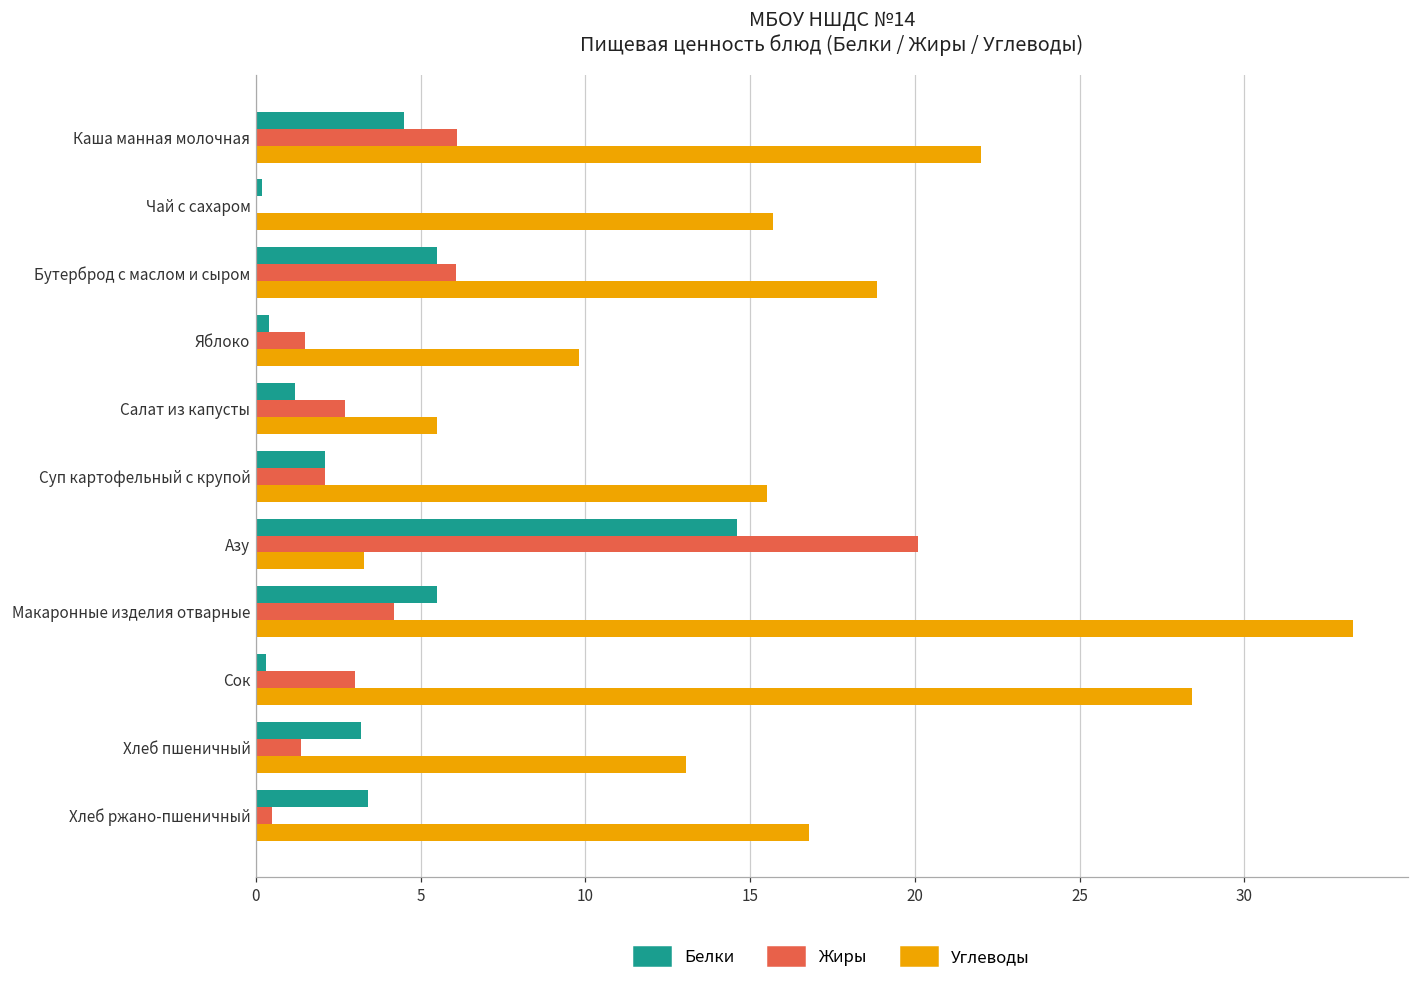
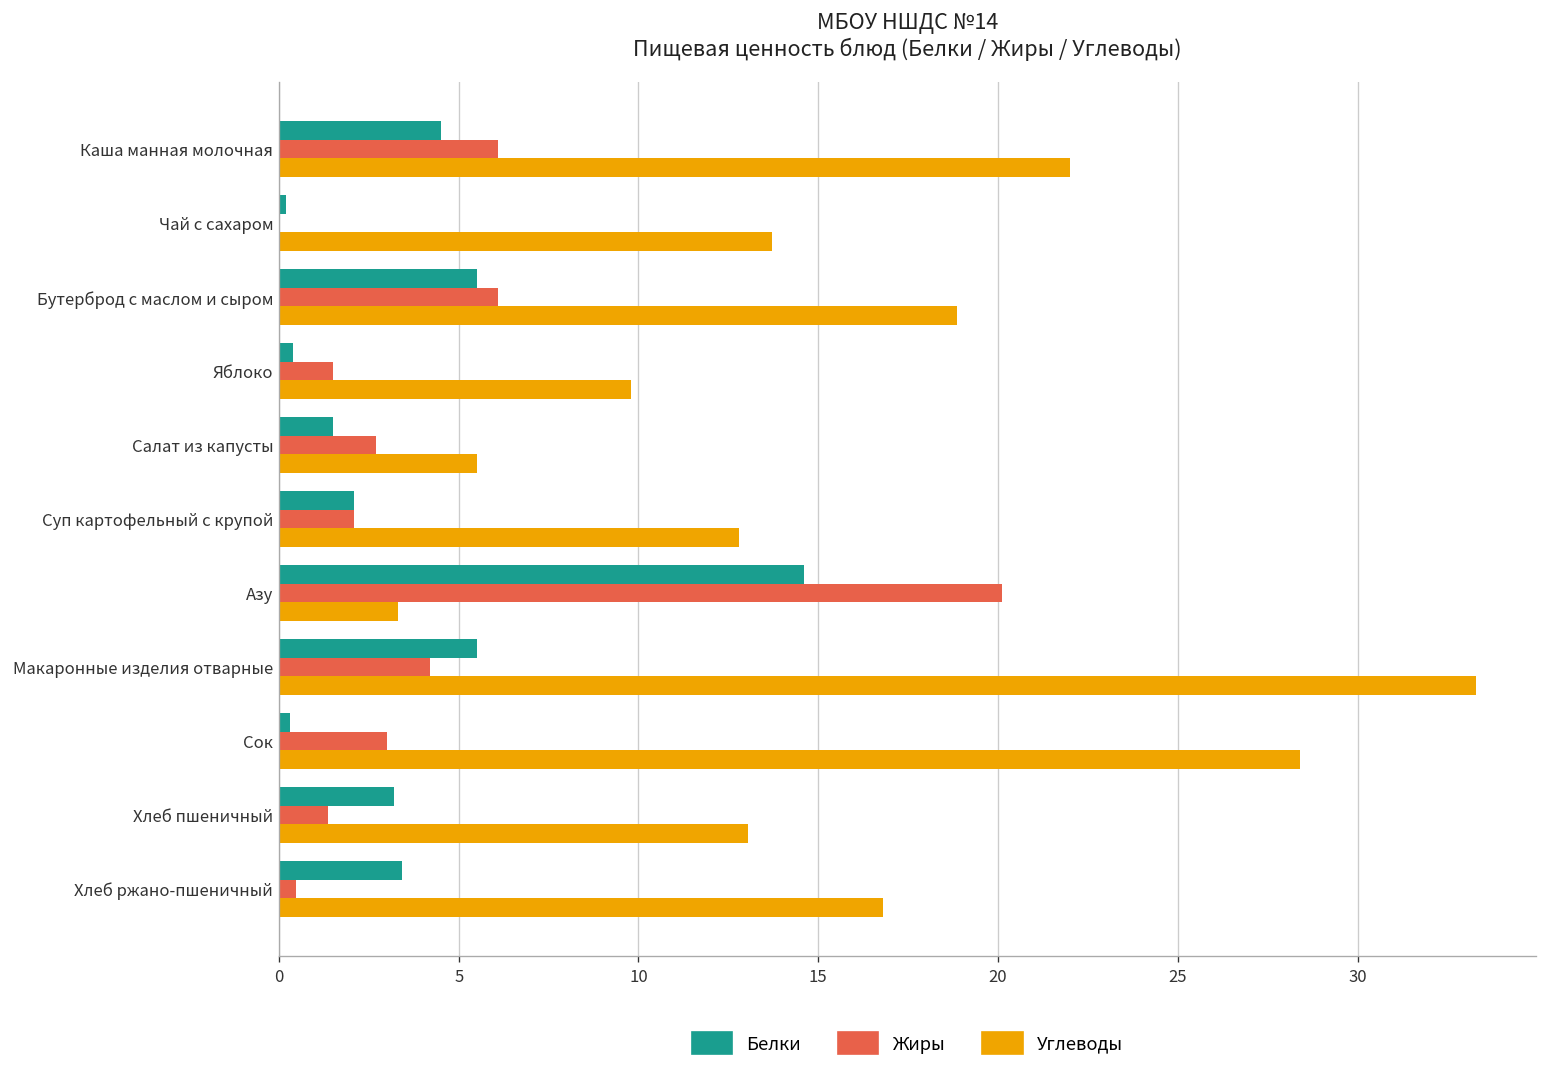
Углеводы, Чай с сахаром: 15.7 -> 13.7
Белки, Салат из капусты: 1.2 -> 1.5
Углеводы, Суп картофельный с крупой: 15.5 -> 12.8
